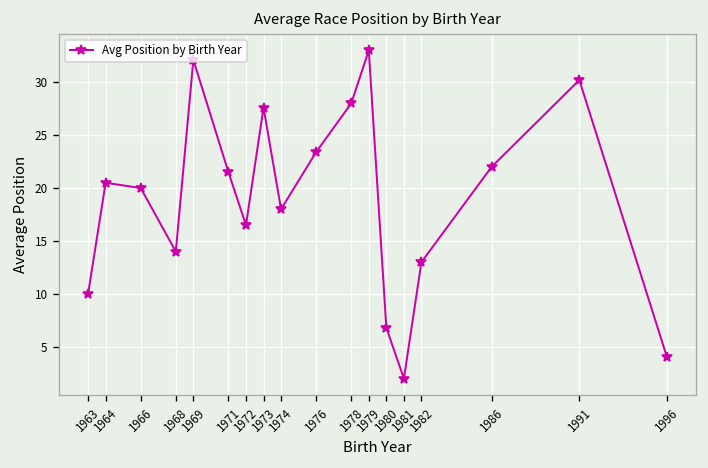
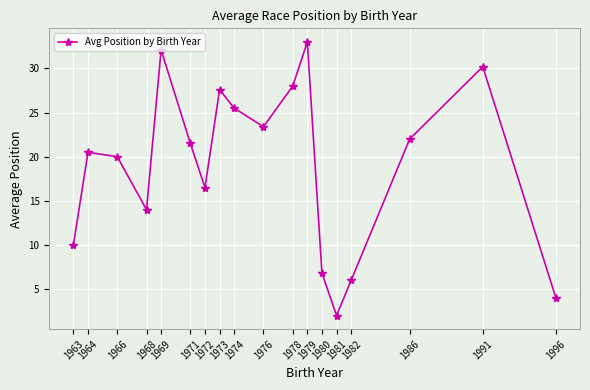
1974: 18 -> 26
1982: 13 -> 6
